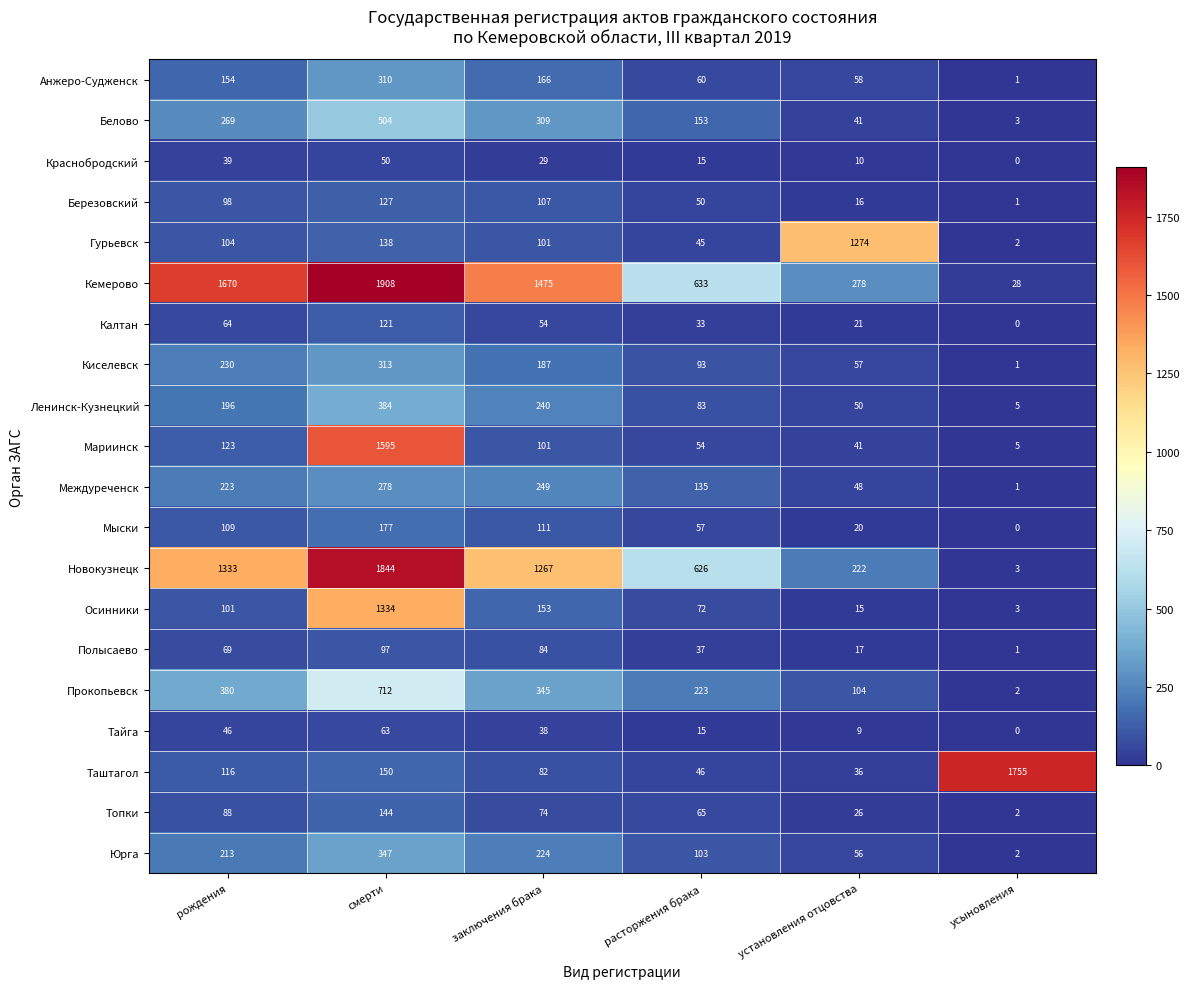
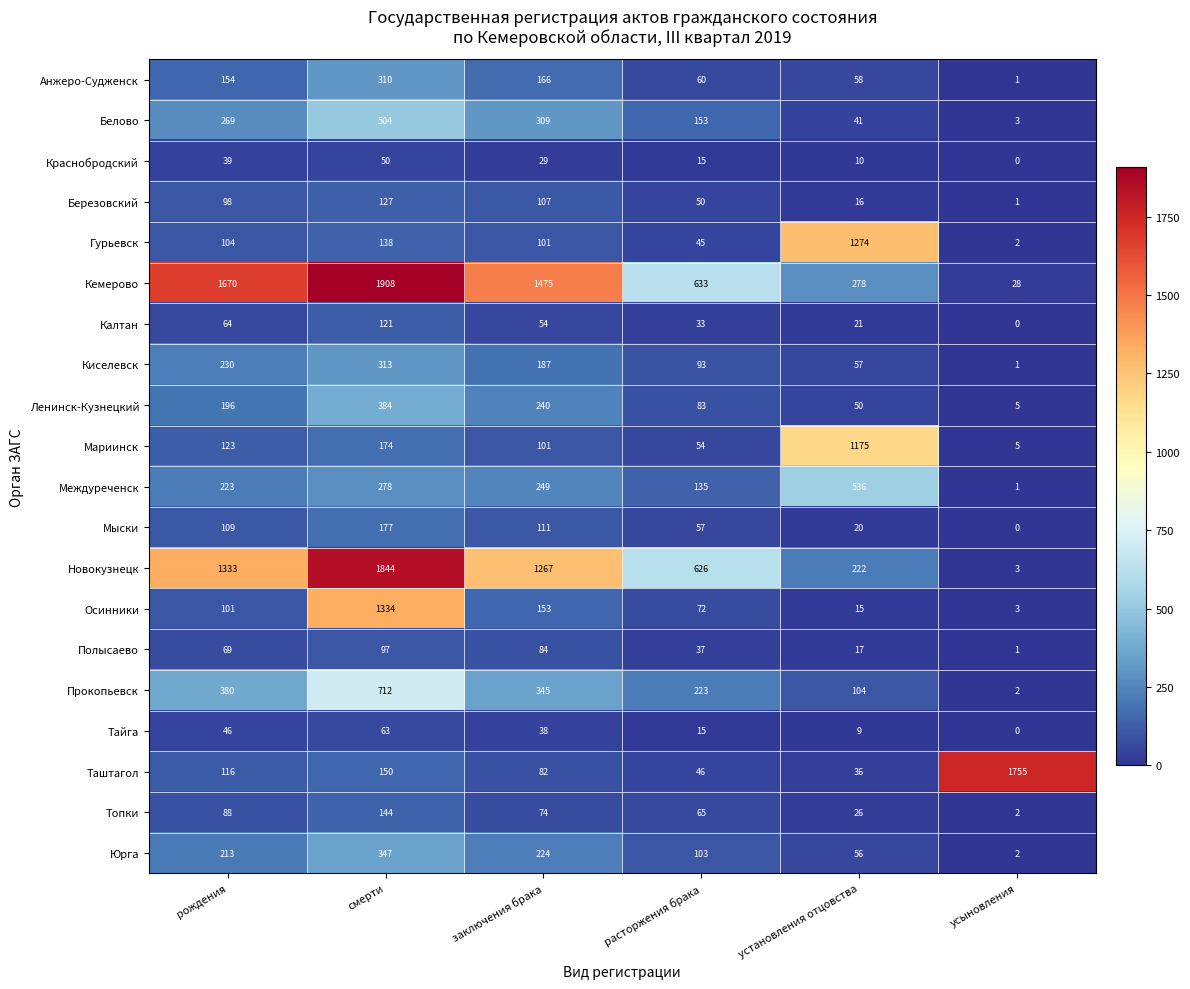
Мариинск, смерти: 1595 -> 174
Мариинск, установления отцовства: 41 -> 1175
Междуреченск, установления отцовства: 48 -> 536
